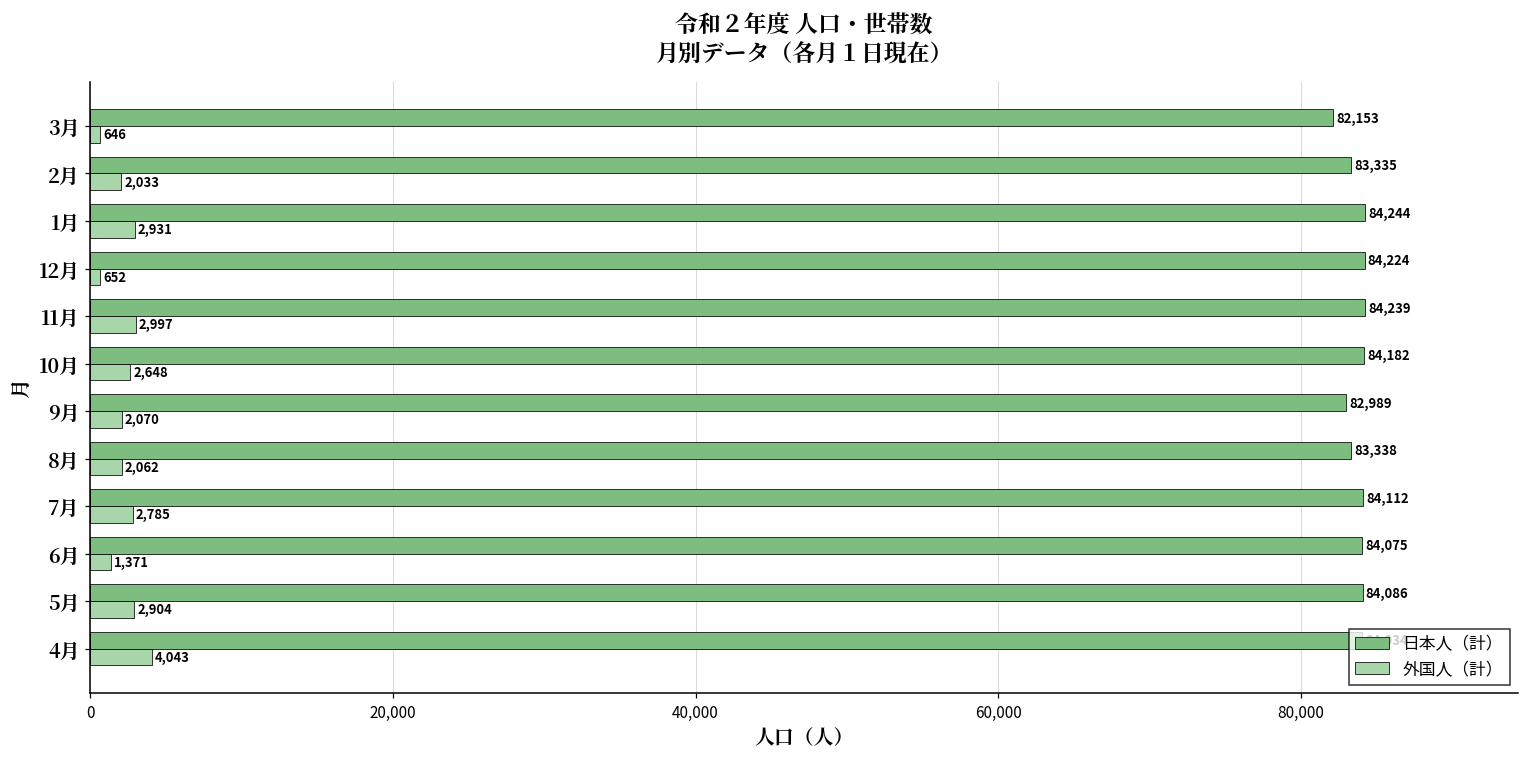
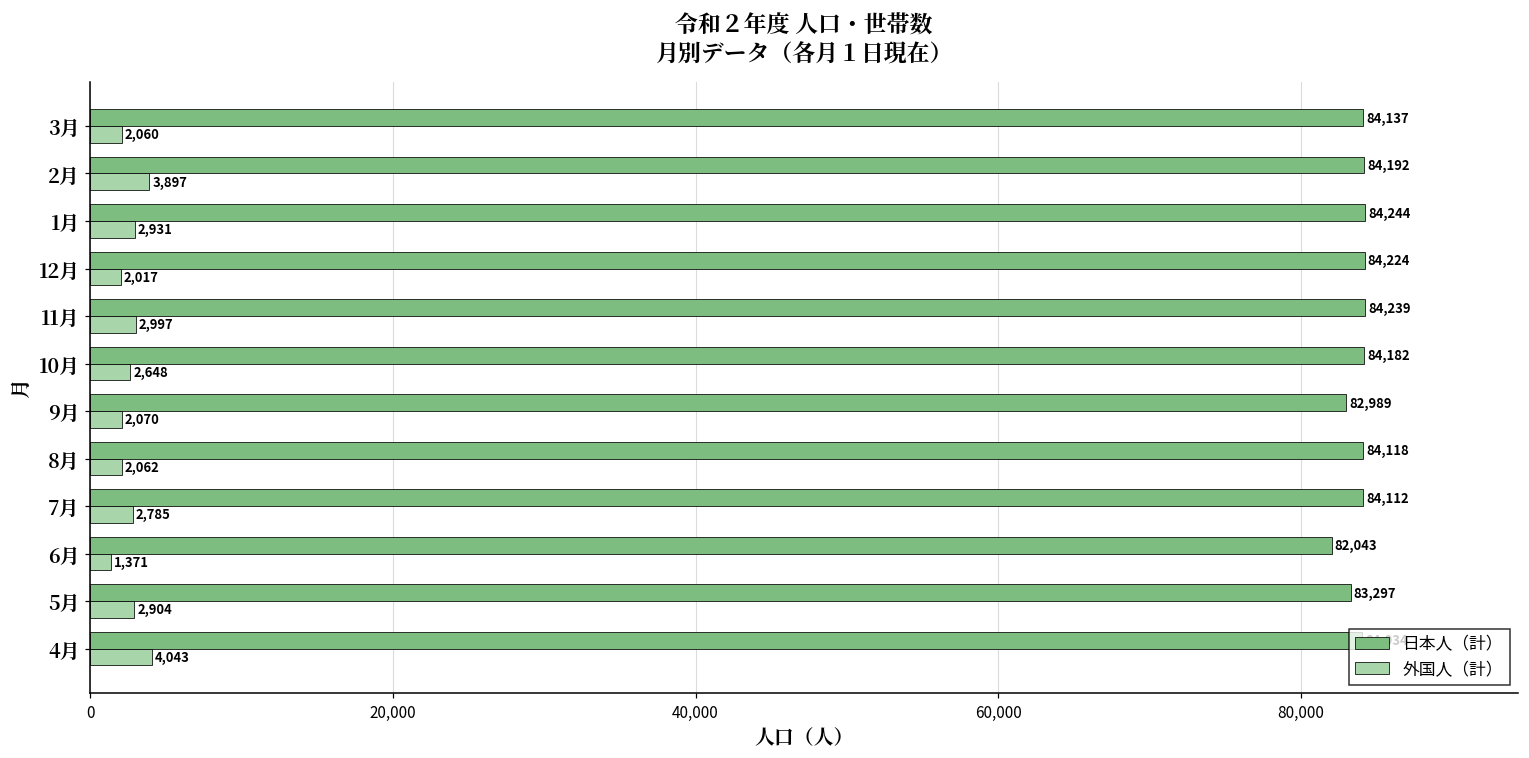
日本人（計）, 3月: 82,153 -> 84,137
外国人（計）, 3月: 646 -> 2,060
日本人（計）, 2月: 83,335 -> 84,192
外国人（計）, 2月: 2,033 -> 3,897
外国人（計）, 12月: 652 -> 2,017
日本人（計）, 8月: 83,338 -> 84,118
日本人（計）, 6月: 84,075 -> 82,043
日本人（計）, 5月: 84,086 -> 83,297
